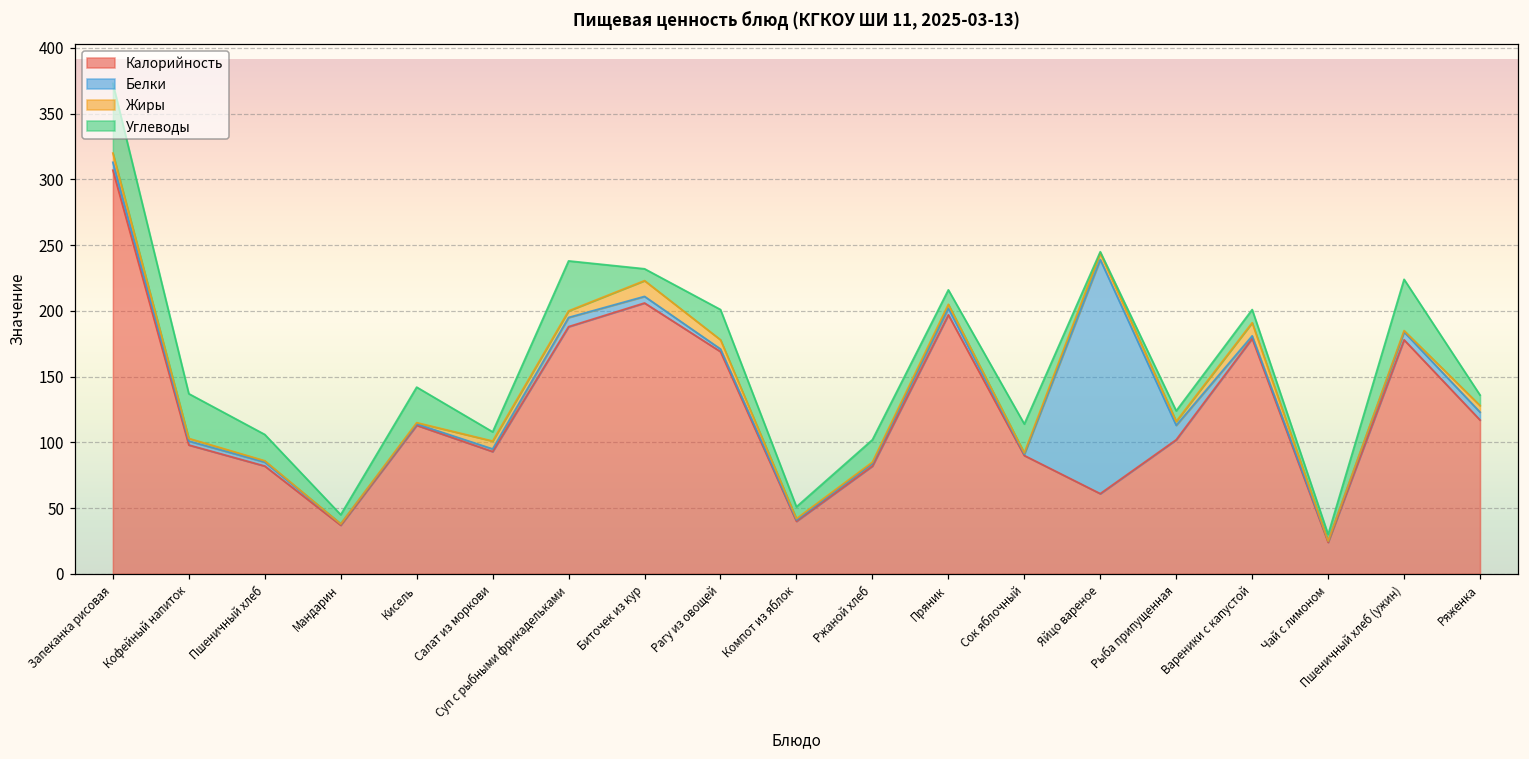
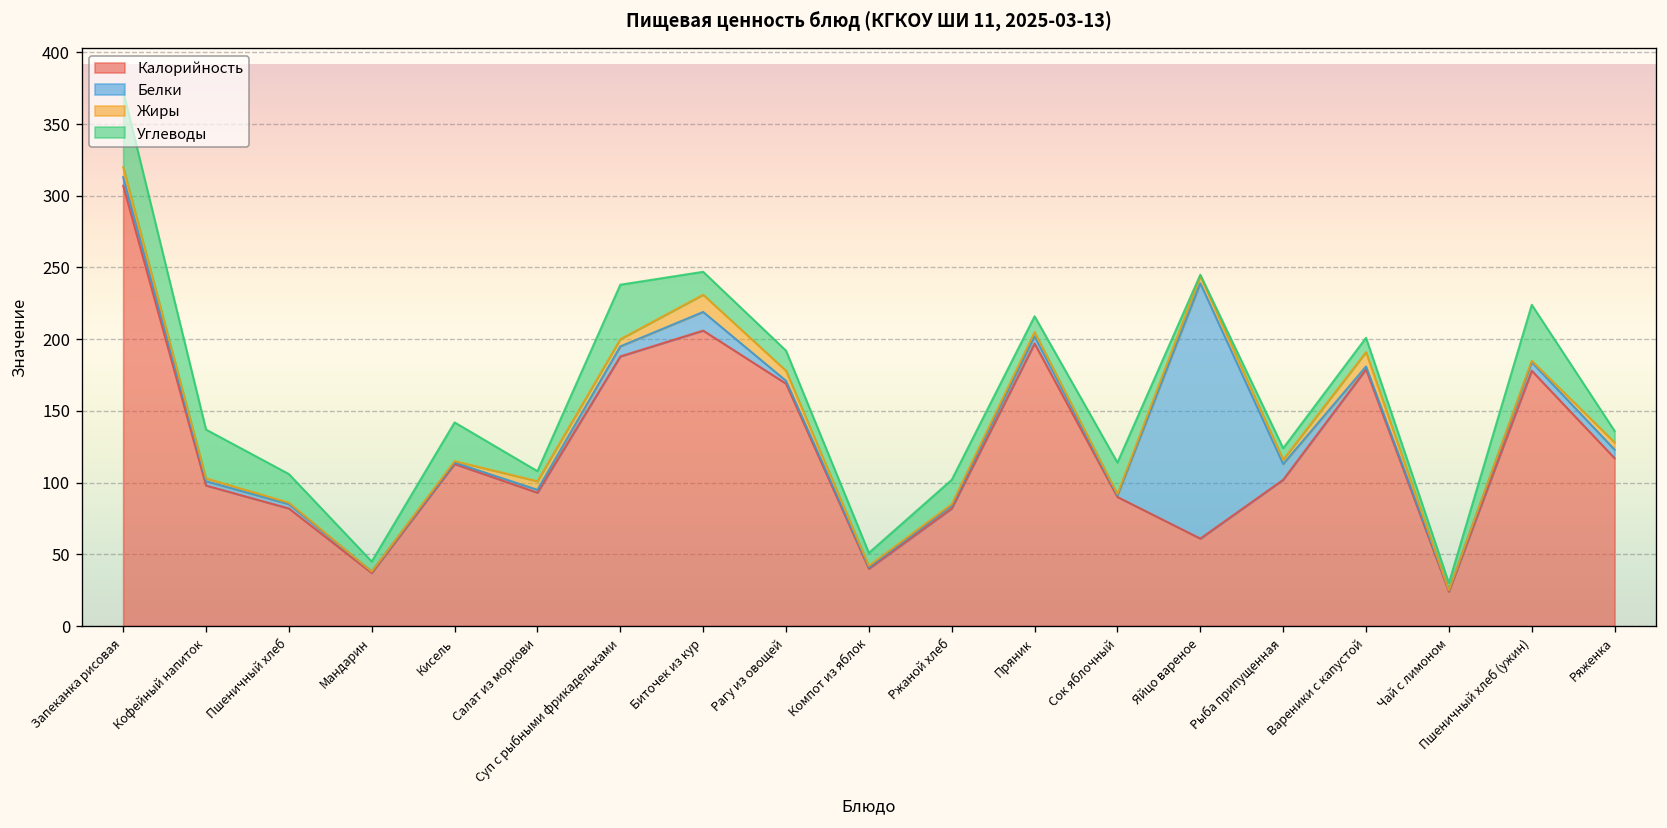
Белки, Биточек из кур: 5 -> 13
Углеводы, Биточек из кур: 9 -> 16
Углеводы, Рагу из овощей: 23 -> 14
